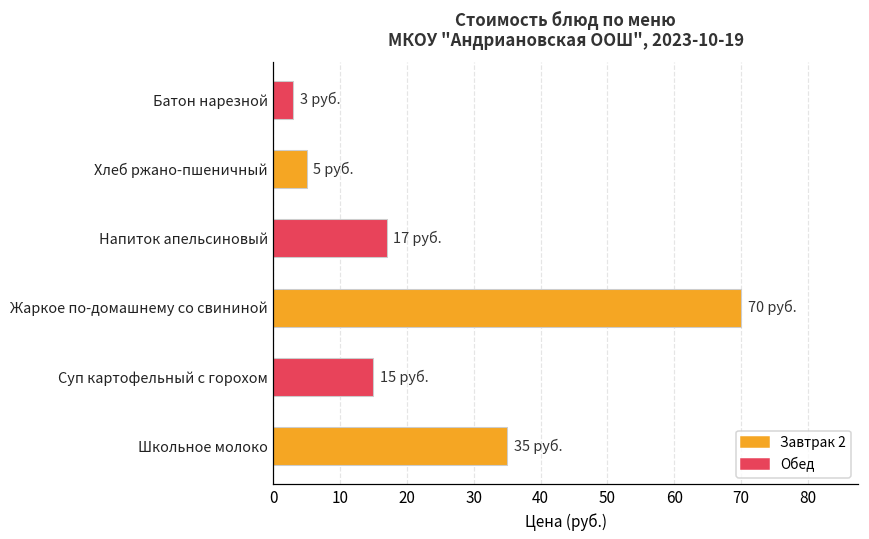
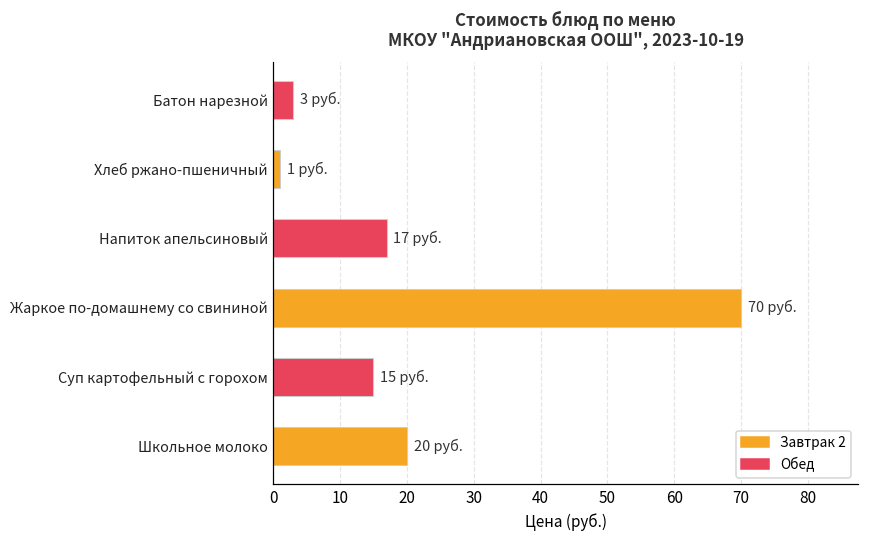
Хлеб ржано-пшеничный: 5 -> 1
Школьное молоко: 35 -> 20
